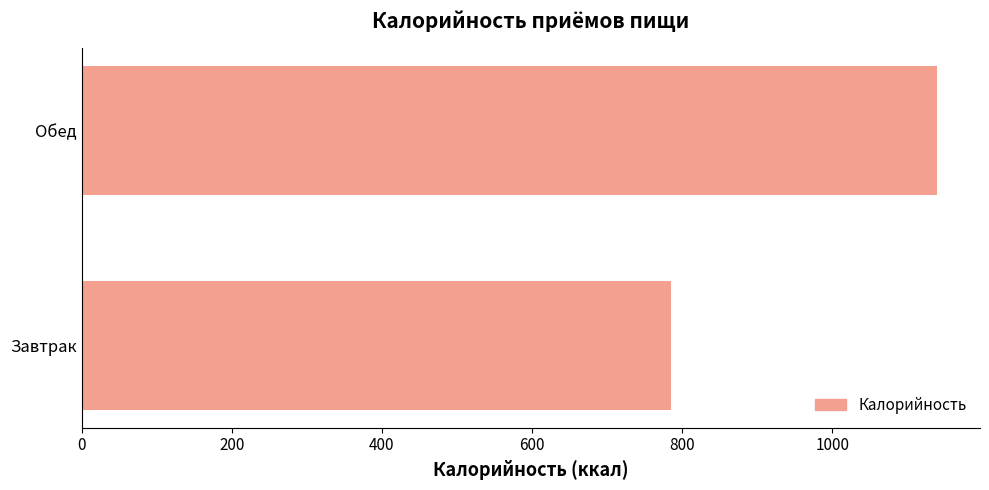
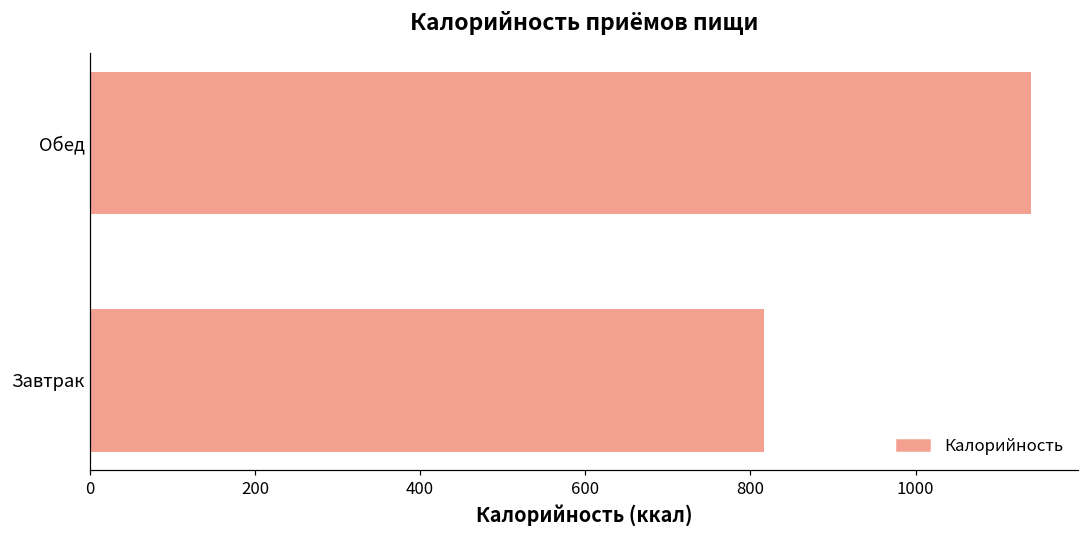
Завтрак: 790 -> 820
